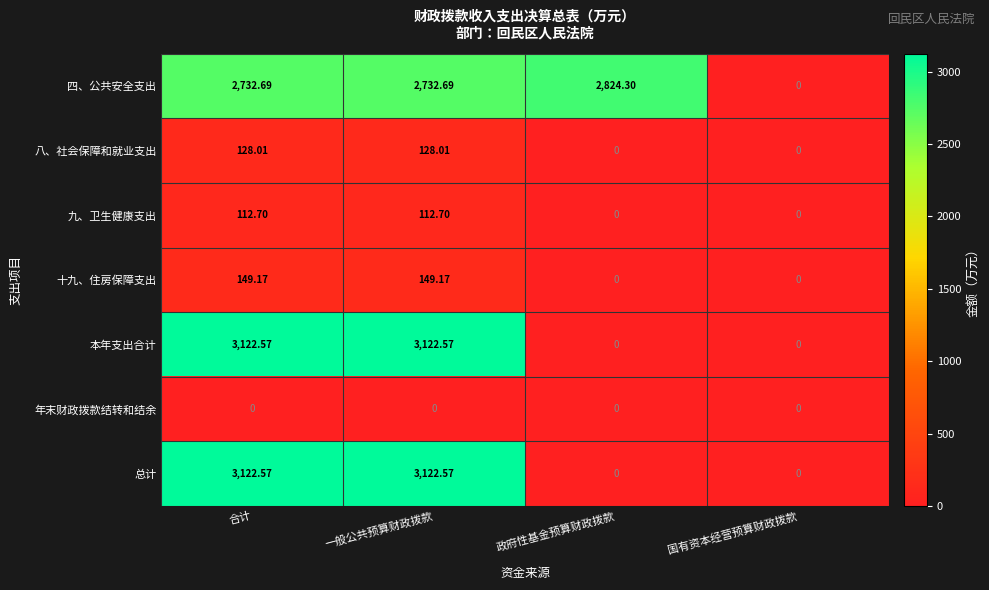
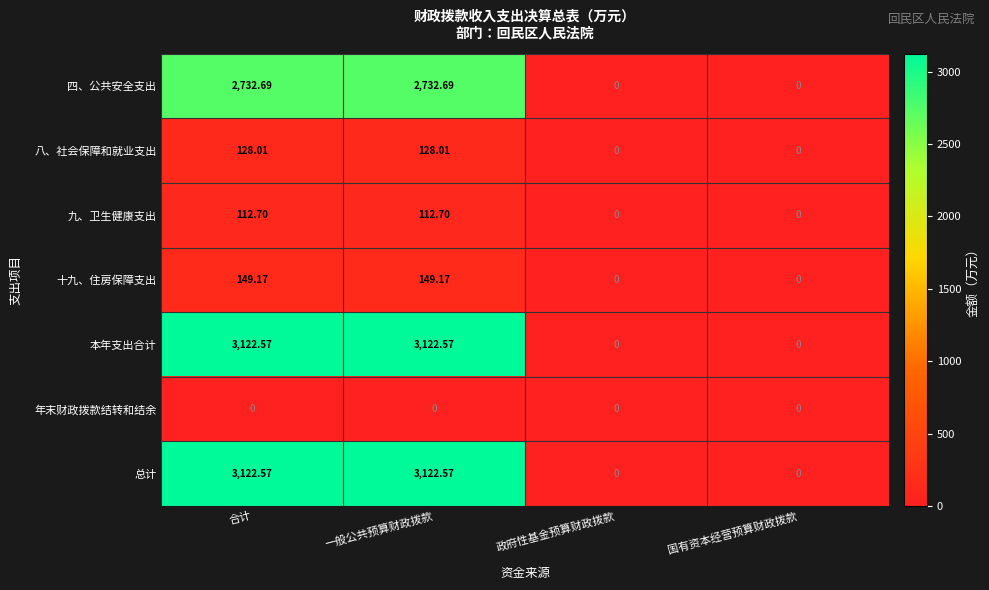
四、公共安全支出, 政府性基金预算财政拨款: 2,824.30 -> 0
